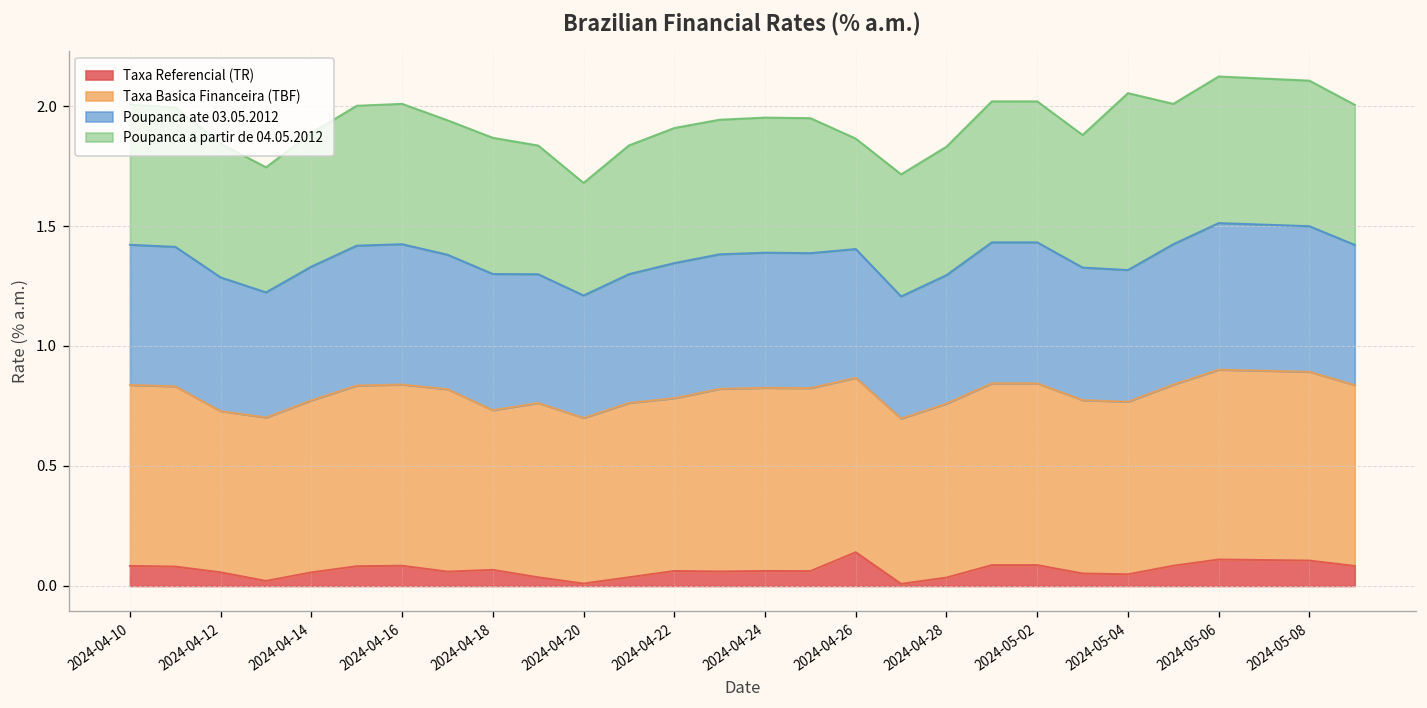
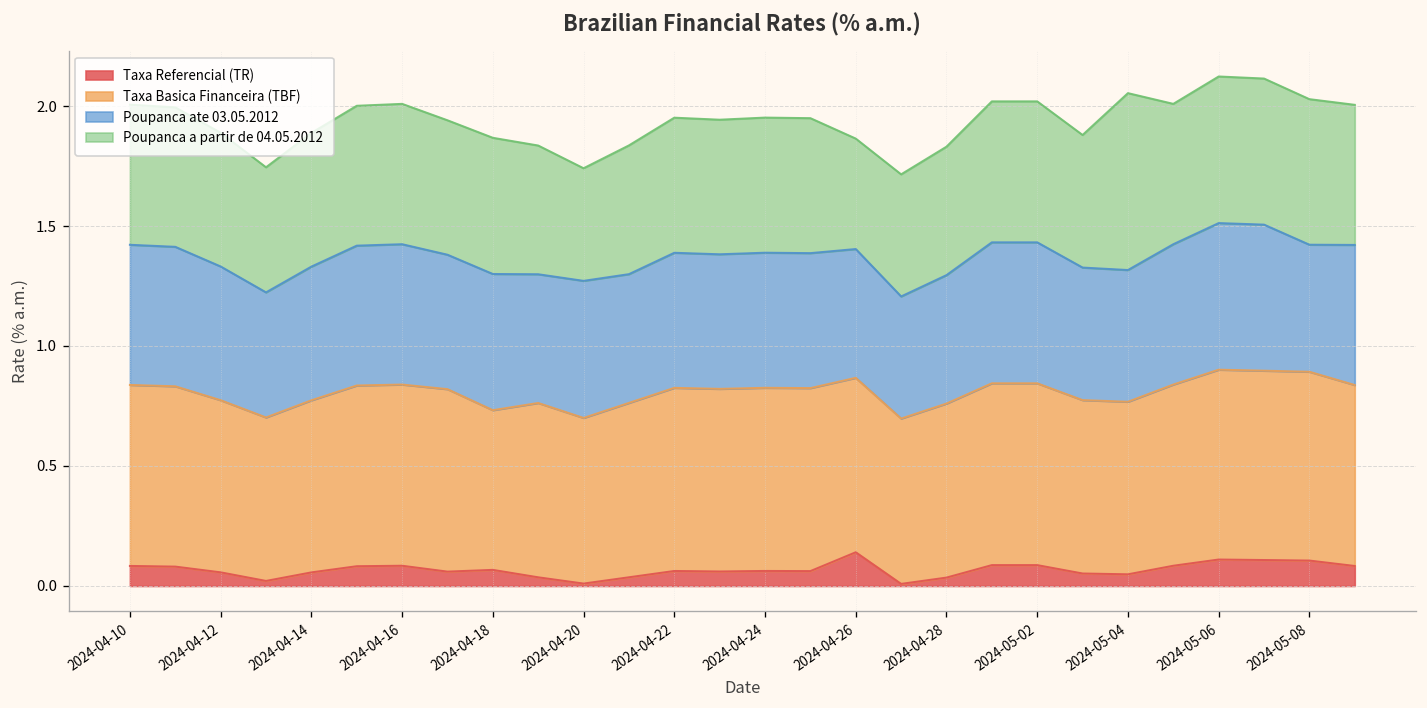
Taxa Basica Financeira (TBF), 2024-04-12: 0.67 -> 0.72
Poupanca ate 03.05.2012, 2024-04-20: 0.51 -> 0.57
Taxa Basica Financeira (TBF), 2024-04-22: 0.72 -> 0.76
Poupanca ate 03.05.2012, 2024-05-08: 0.61 -> 0.53
